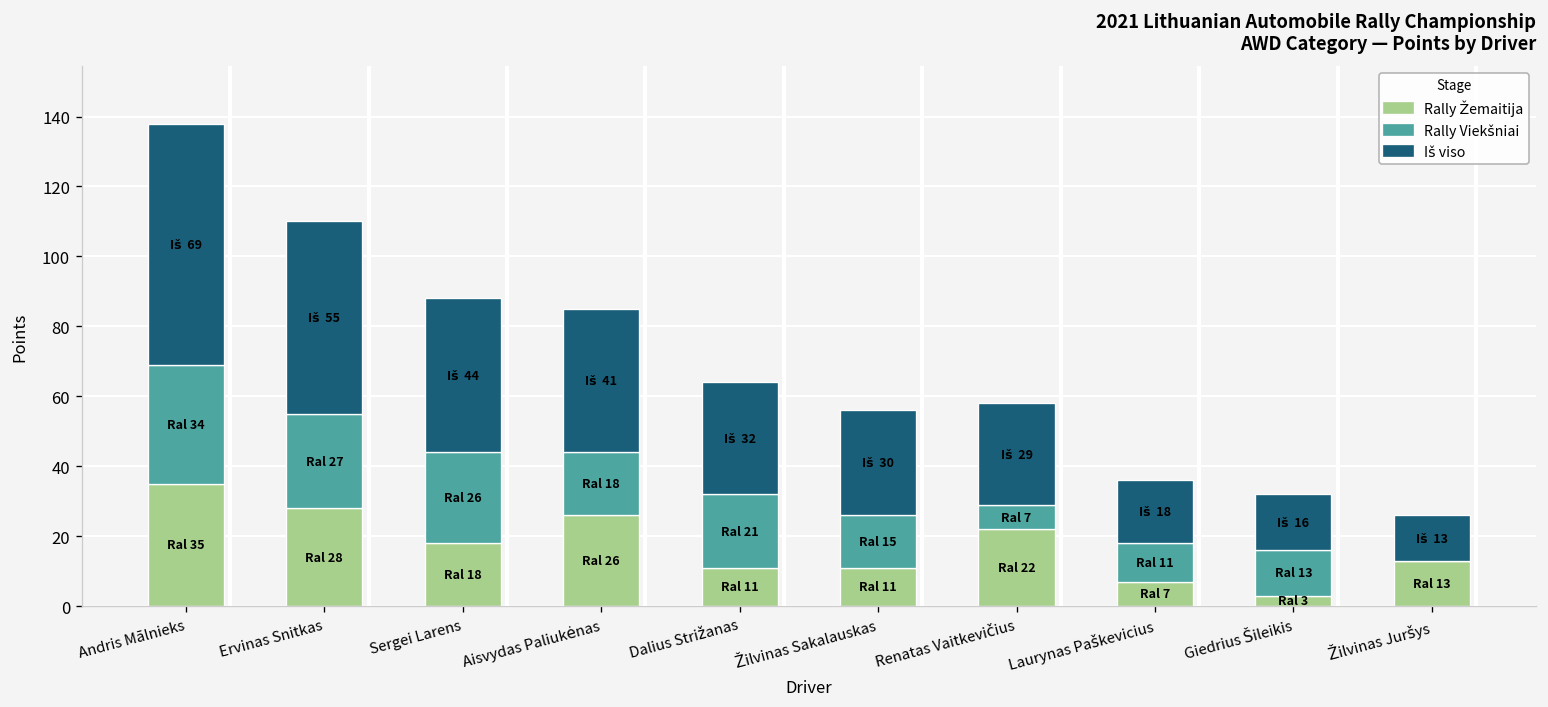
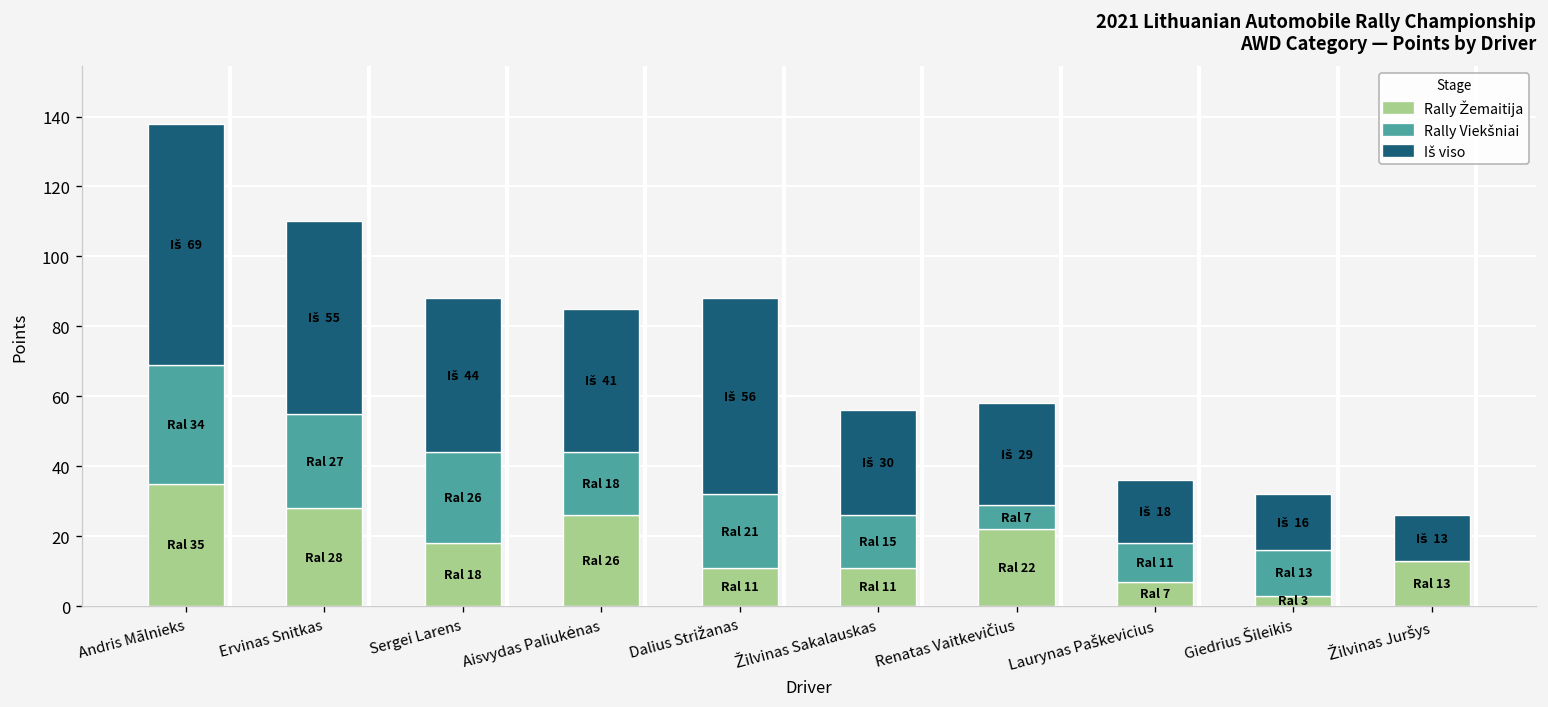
Iš viso, Dalius Strižanas: 32 -> 56
